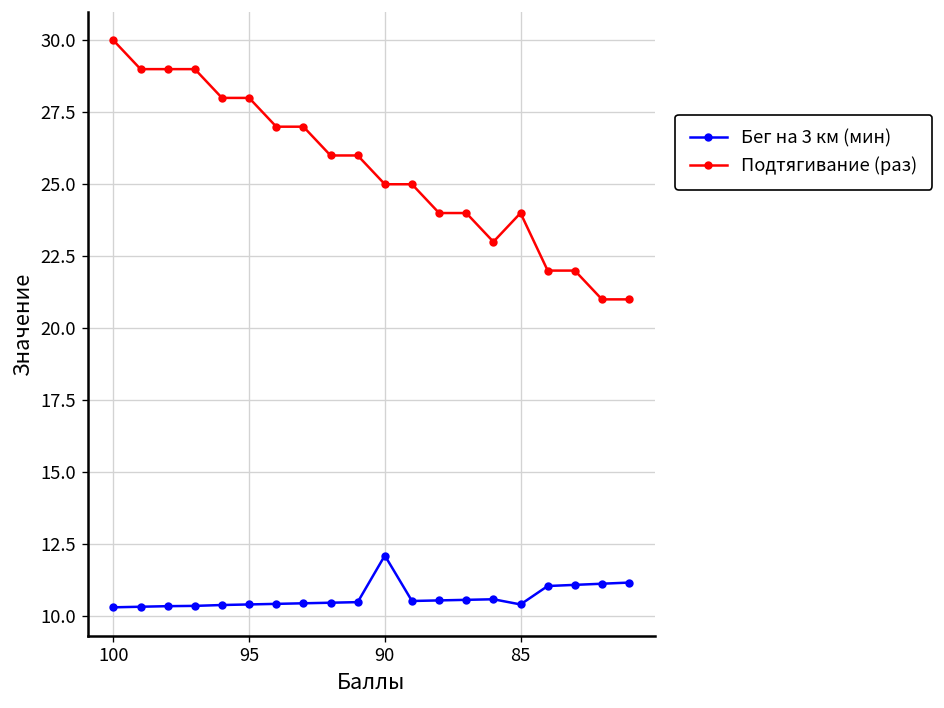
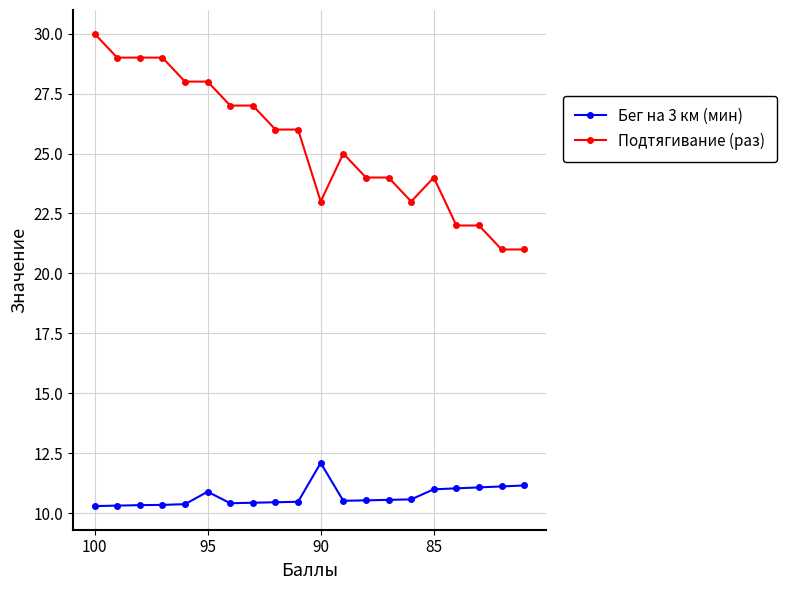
Бег на 3 км (мин), 95: 10.4 -> 10.9
Подтягивание (раз), 90: 25 -> 23
Бег на 3 км (мин), 85: 10.4 -> 11.0
